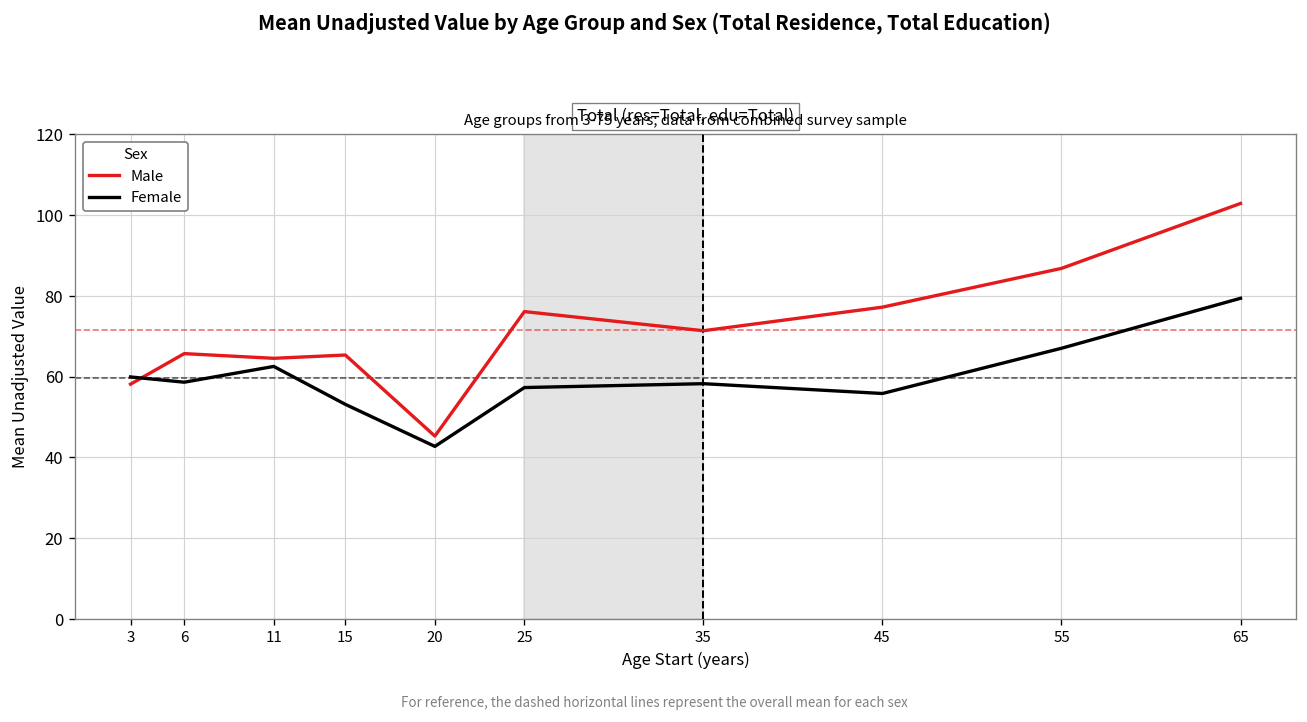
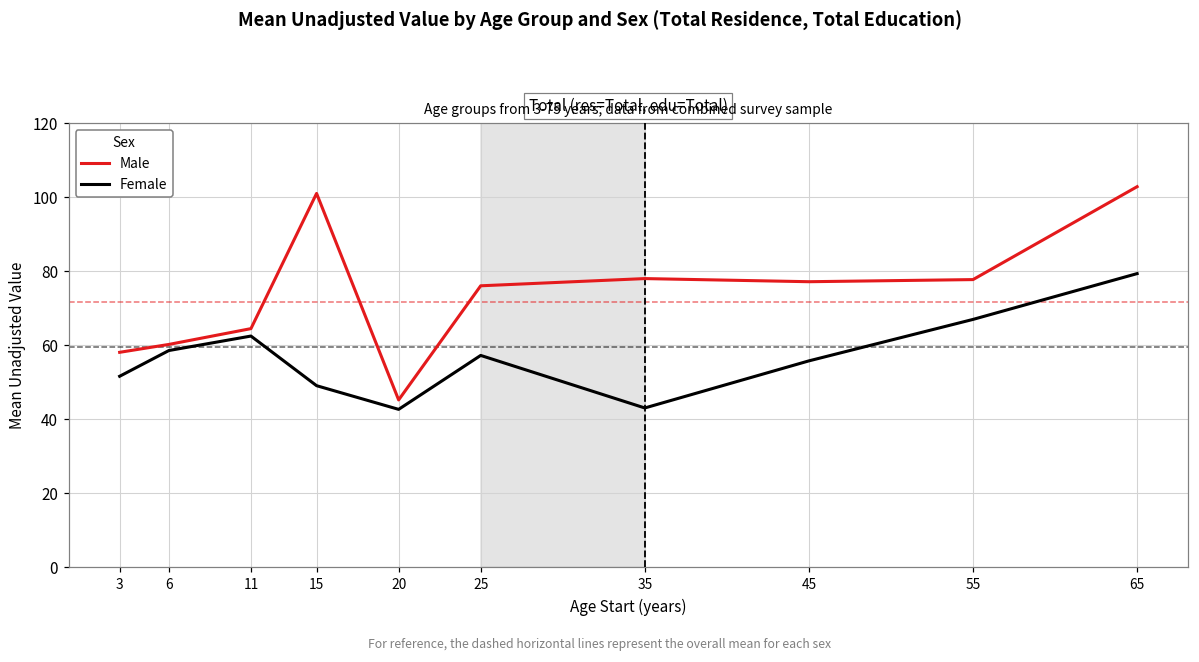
Female, 3: 60 -> 52
Male, 6: 66 -> 60
Male, 15: 65 -> 101
Female, 15: 53 -> 49
Male, 35: 71 -> 78
Female, 35: 58 -> 43
Male, 55: 87 -> 78
